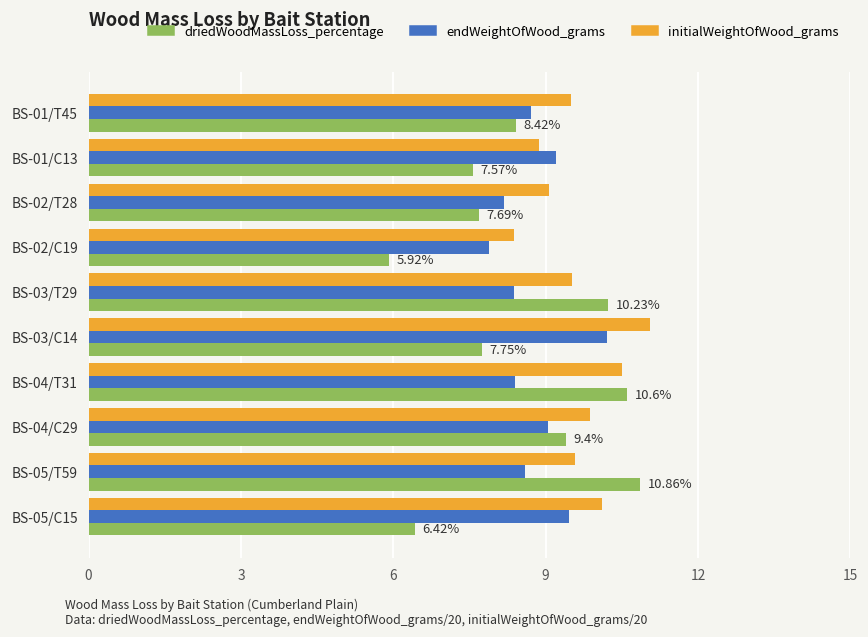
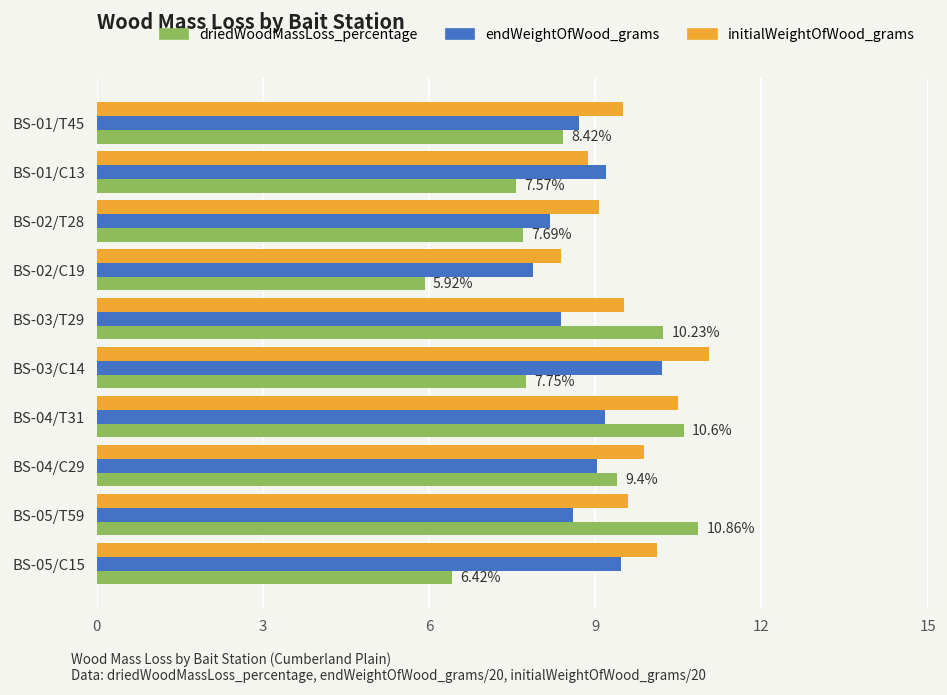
endWeightOfWood_grams, BS-04/T31: 8.4 -> 9.2
